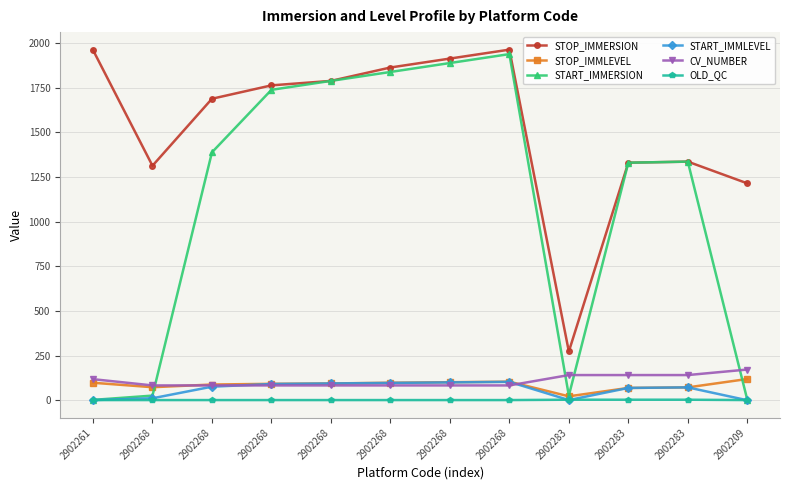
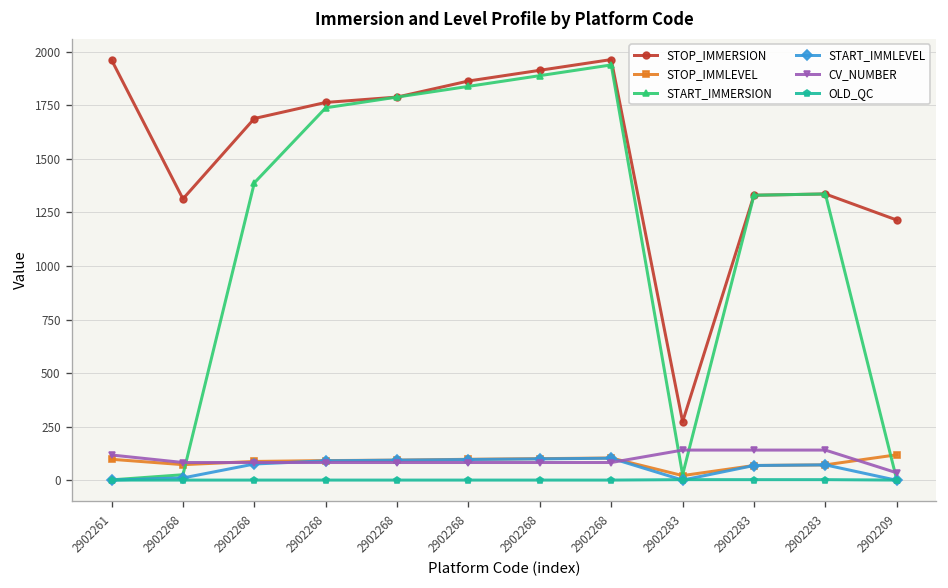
CV_NUMBER, 2902209: 170 -> 40
